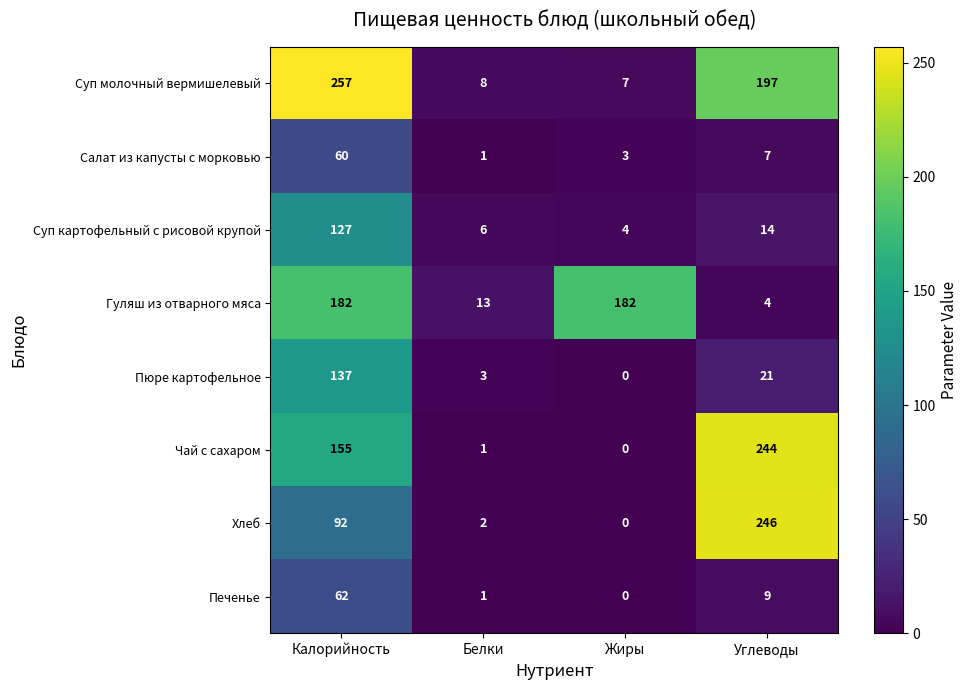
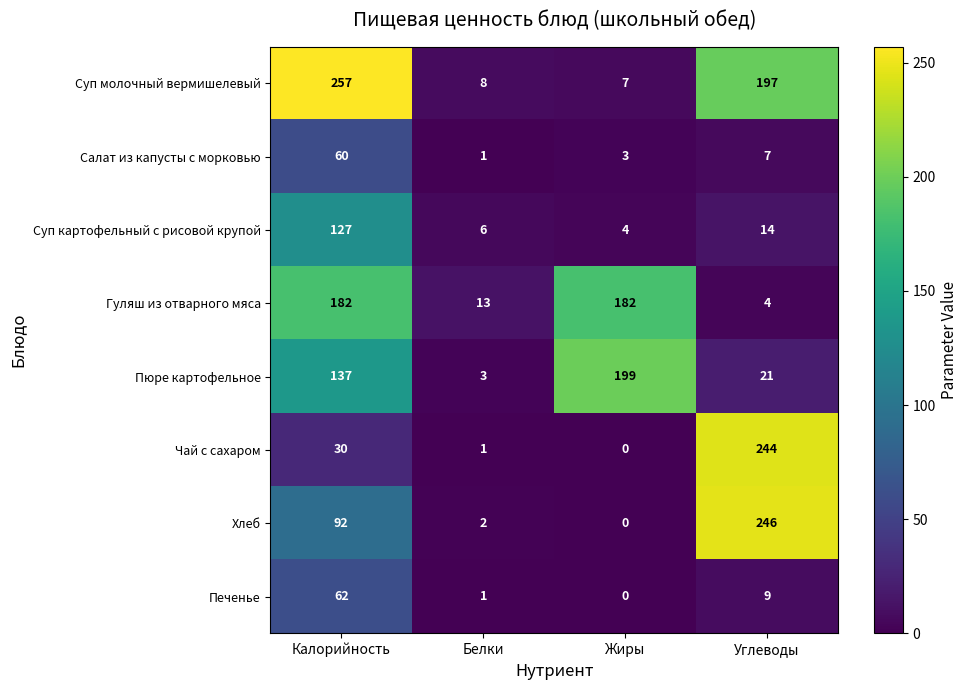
Пюре картофельное, Жиры: 0 -> 199
Чай с сахаром, Калорийность: 155 -> 30
